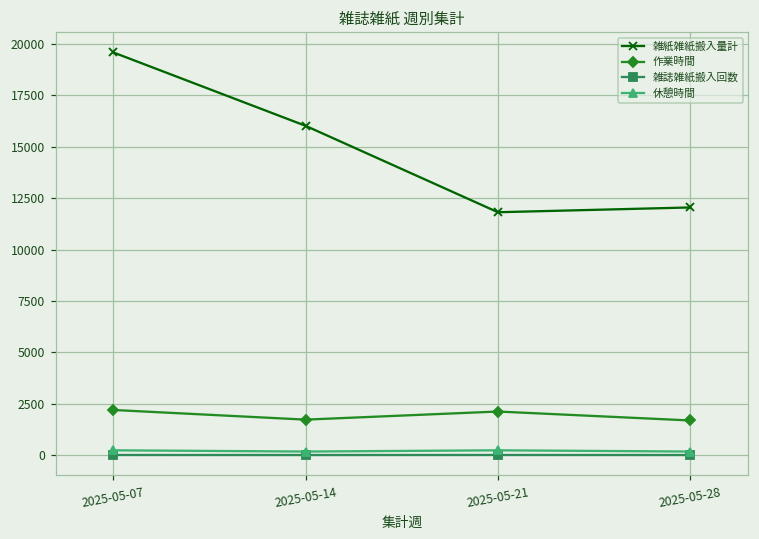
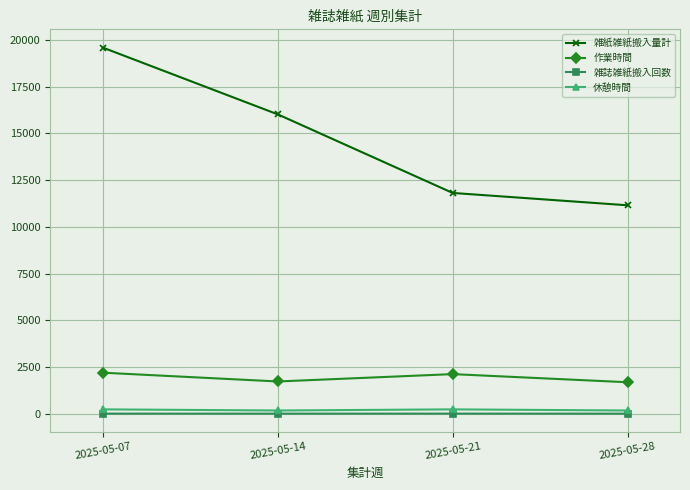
雑紙雑紙搬入量計, 2025-05-28: 12100 -> 11200
